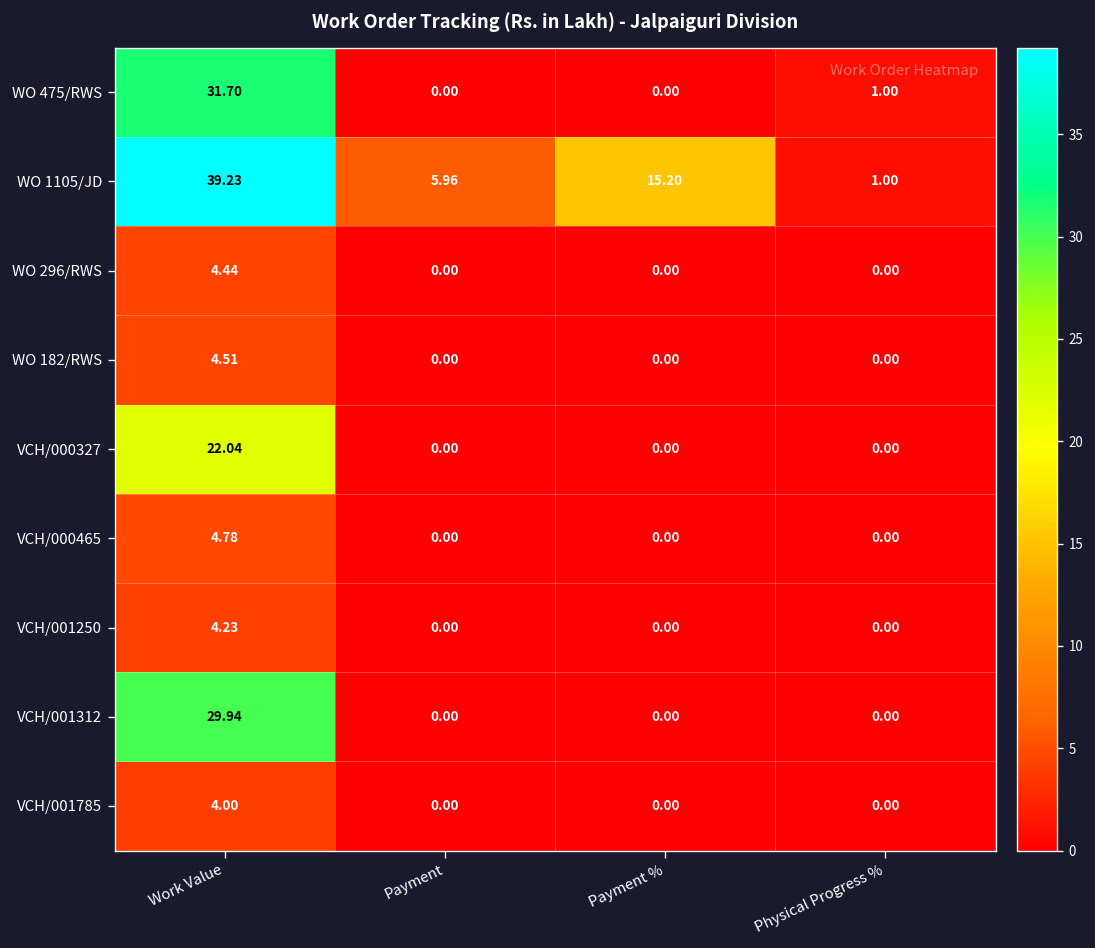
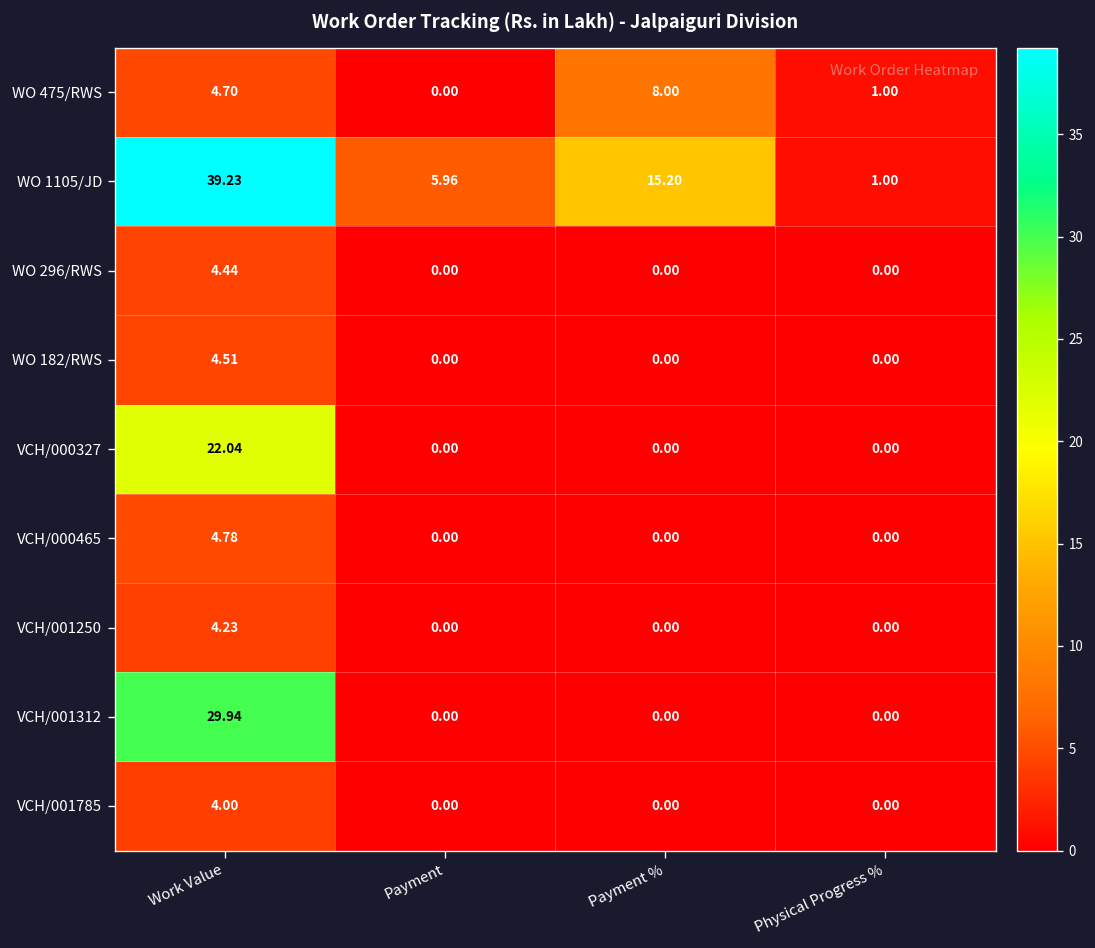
WO 475/RWS, Work Value: 31.70 -> 4.70
WO 475/RWS, Payment %: 0.00 -> 8.00
